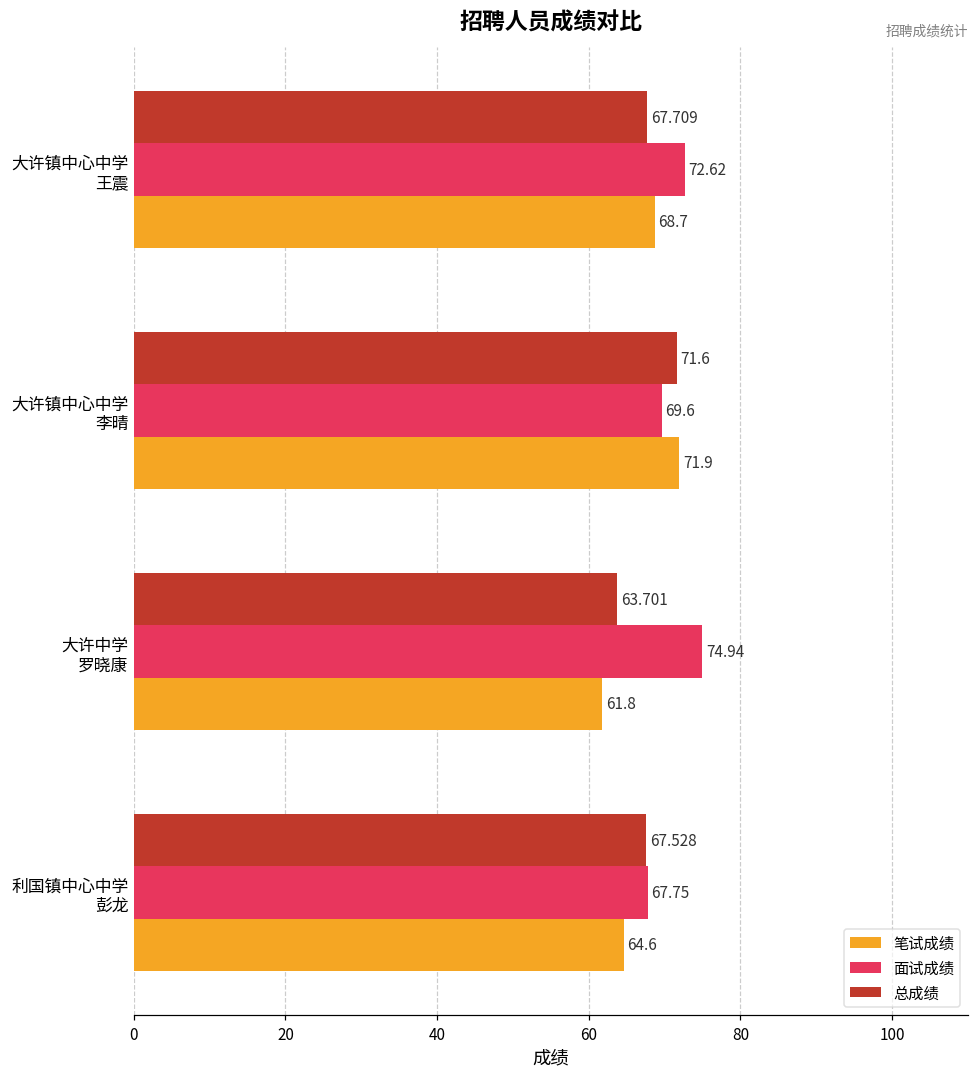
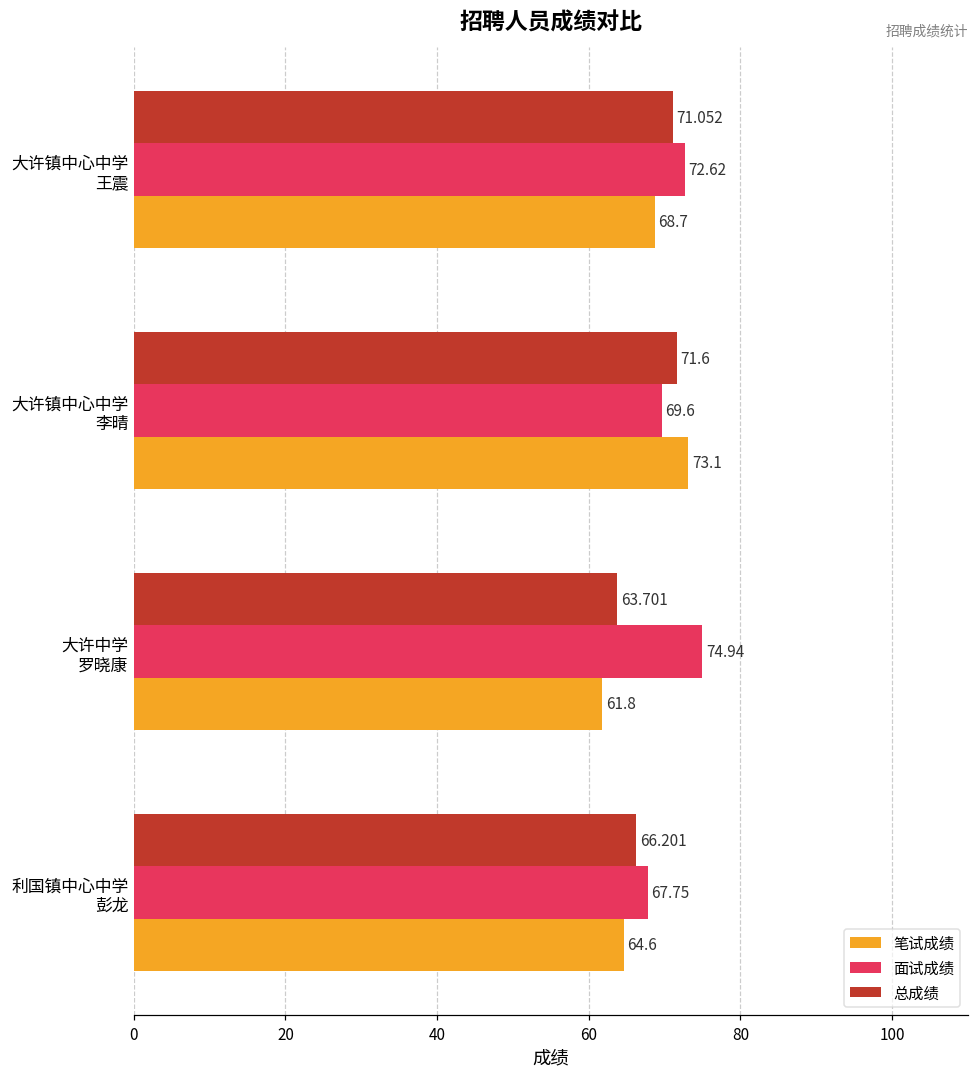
总成绩, 大许镇中心中学 王震: 67.709 -> 71.052
笔试成绩, 大许镇中心中学 李晴: 71.9 -> 73.1
总成绩, 利国镇中心中学 彭龙: 67.528 -> 66.201
